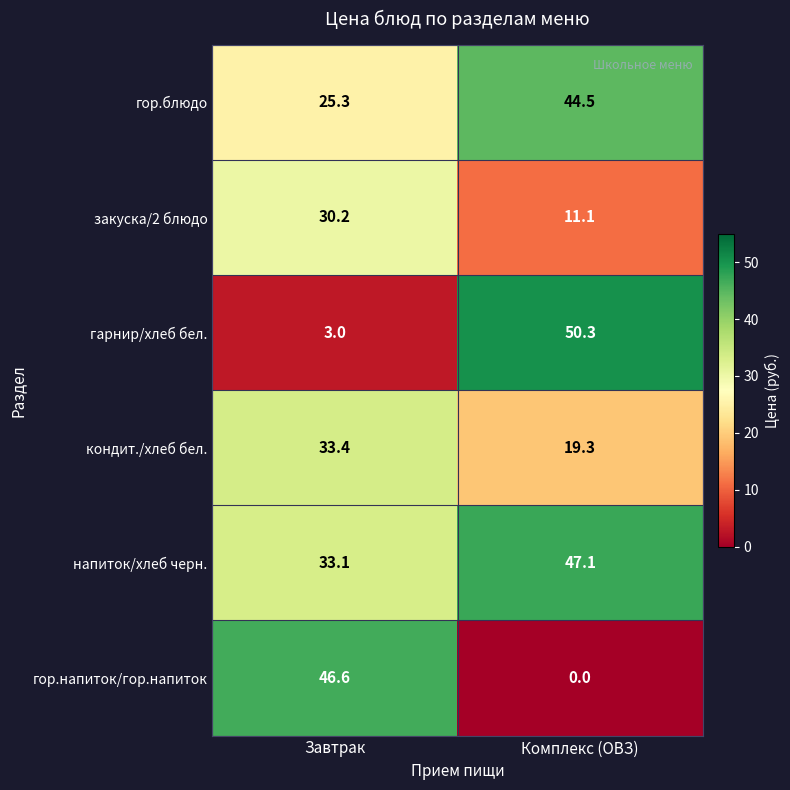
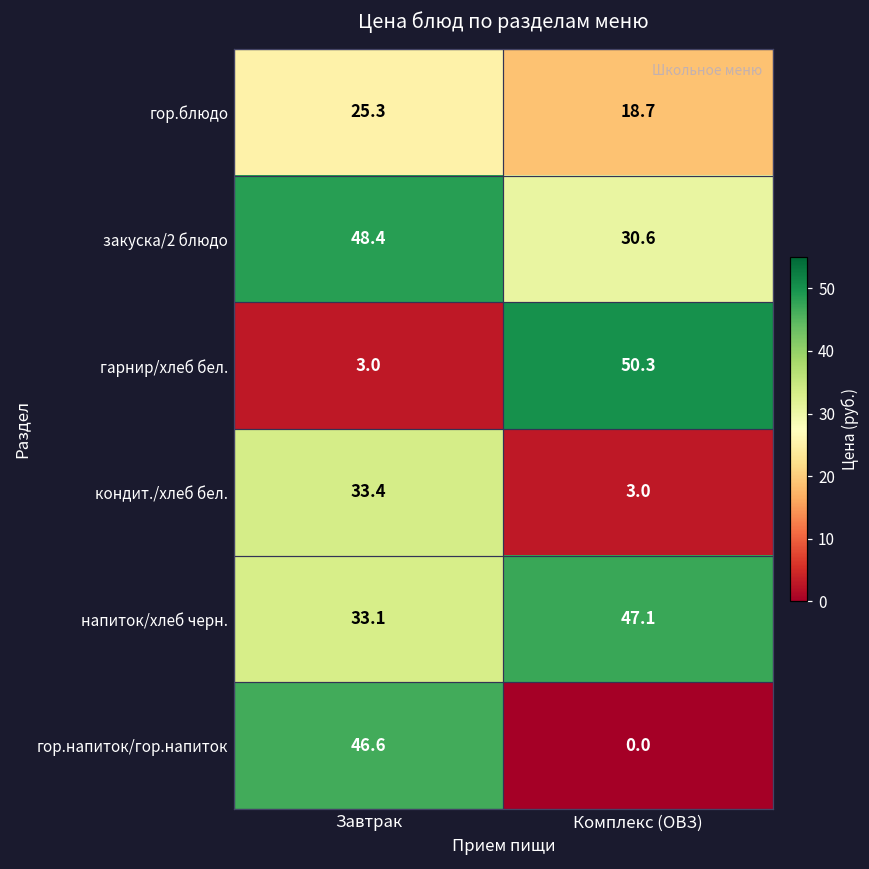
гор.блюдо, Комплекс (ОВЗ): 44.5 -> 18.7
закуска/2 блюдо, Завтрак: 30.2 -> 48.4
закуска/2 блюдо, Комплекс (ОВЗ): 11.1 -> 30.6
кондит./хлеб бел., Комплекс (ОВЗ): 19.3 -> 3.0
